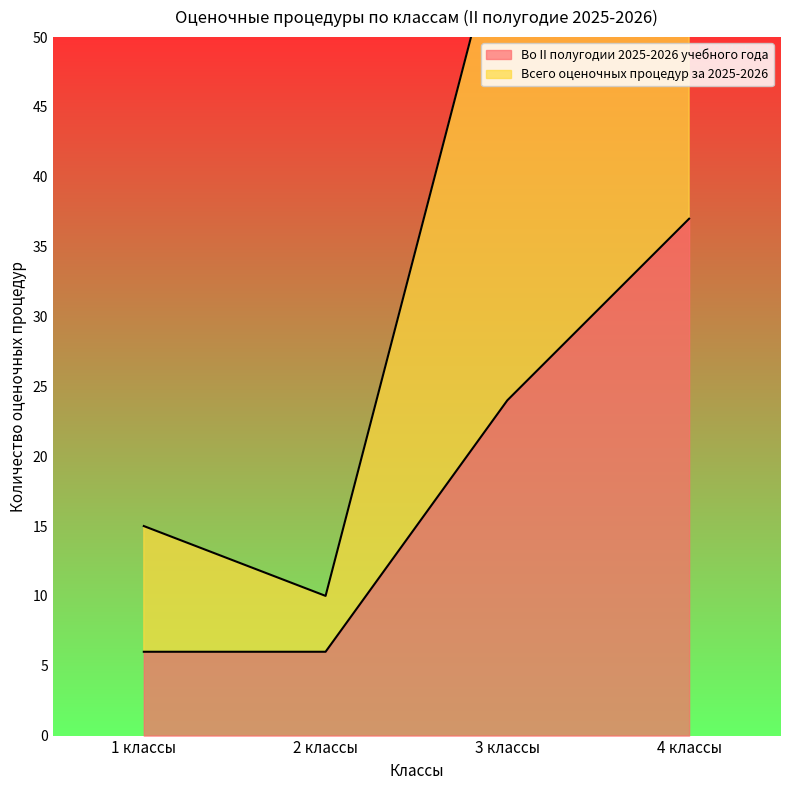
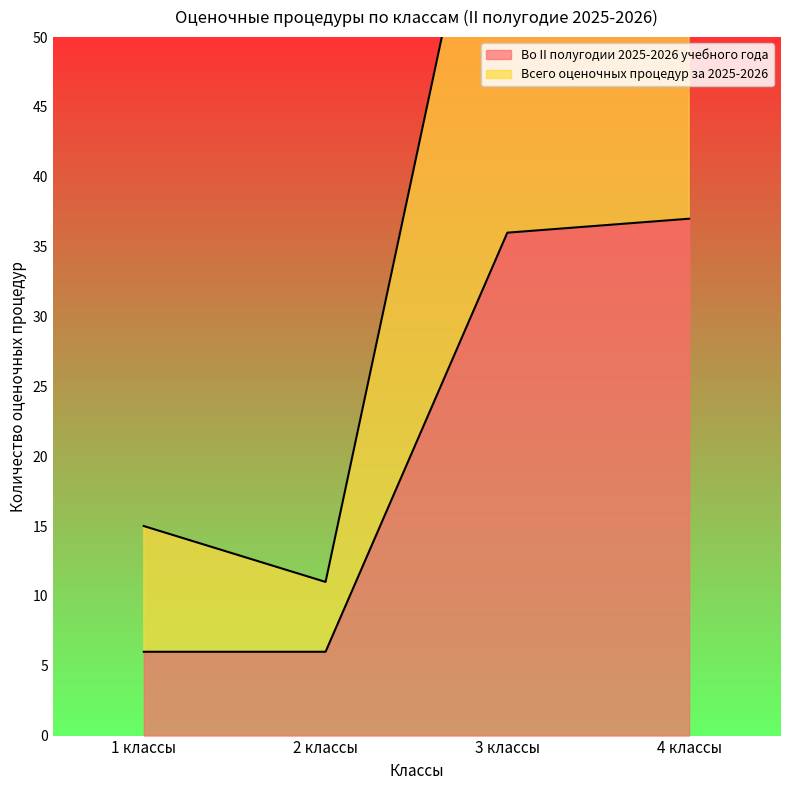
Всего оценочных процедур за 2025-2026, 2 классы: 4 -> 5
Во II полугодии 2025-2026 учебного года, 3 классы: 24 -> 36
